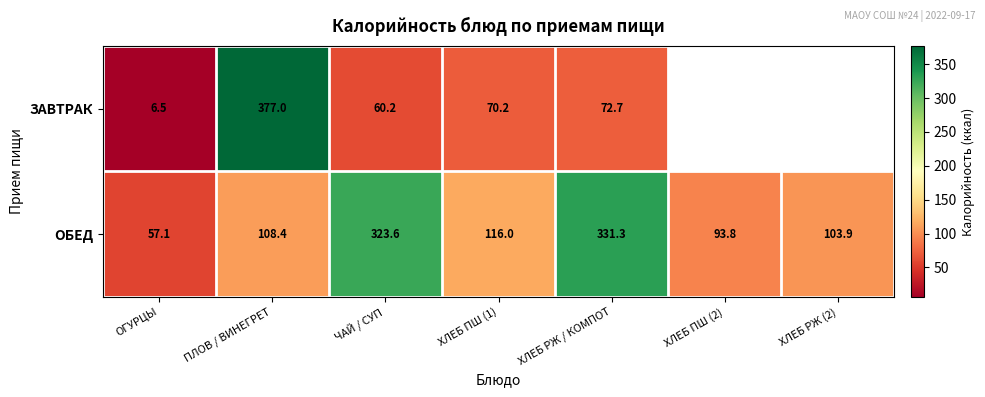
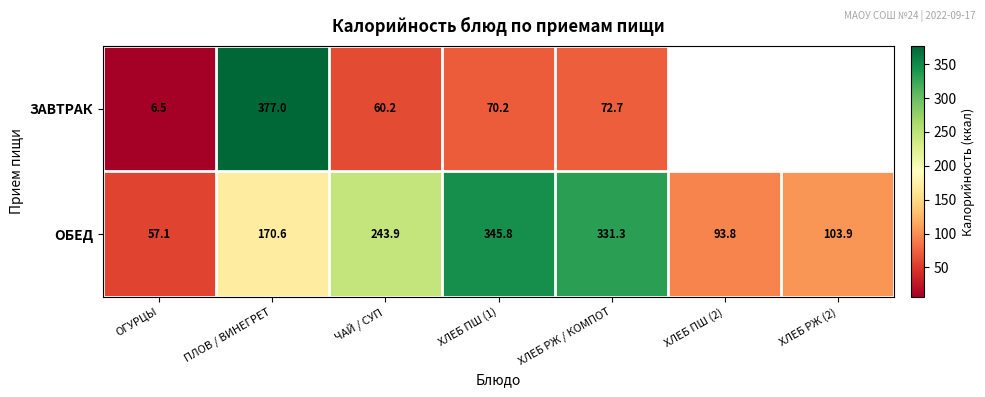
ОБЕД, ПЛОВ / ВИНЕГРЕТ: 108.4 -> 170.6
ОБЕД, ЧАЙ / СУП: 323.6 -> 243.9
ОБЕД, ХЛЕБ ПШ (1): 116.0 -> 345.8
